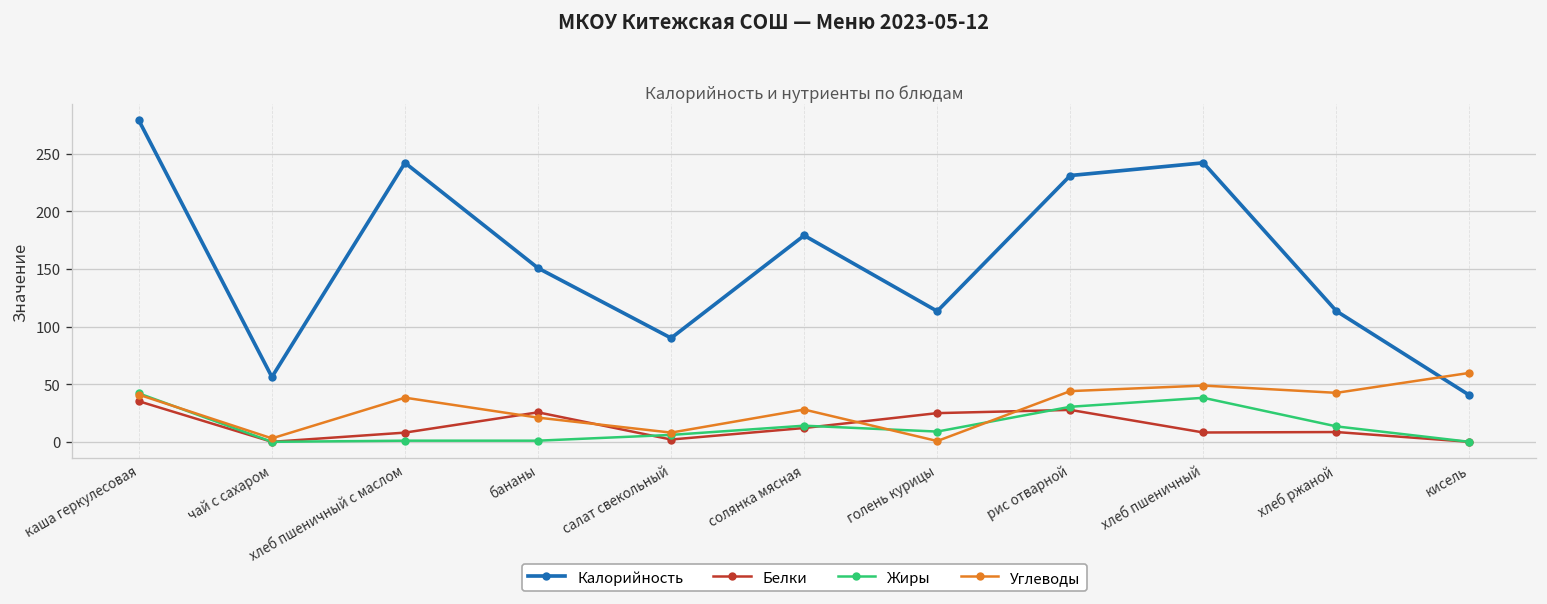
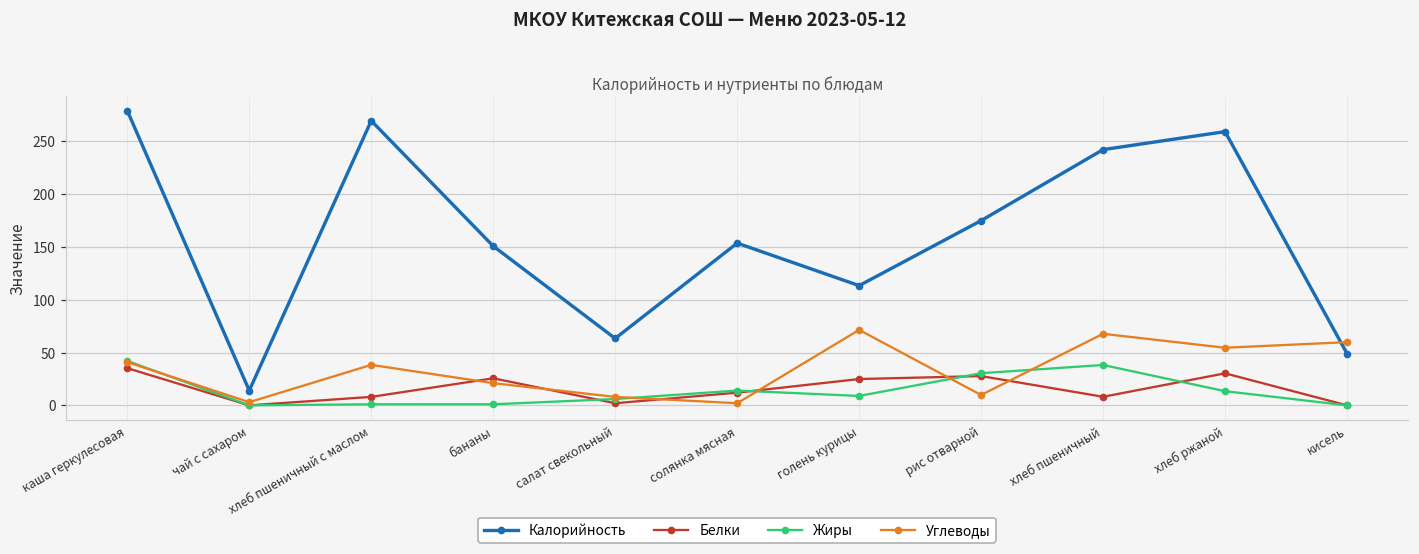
Калорийность, чай с сахаром: 60 -> 10
Калорийность, хлеб пшеничный с маслом: 240 -> 270
Калорийность, салат свекольный: 90 -> 60
Калорийность, солянка мясная: 180 -> 150
Углеводы, солянка мясная: 30 -> 0
Углеводы, голень курицы: 0 -> 70
Калорийность, рис отварной: 230 -> 170
Углеводы, рис отварной: 40 -> 10
Углеводы, хлеб пшеничный: 50 -> 70
Калорийность, хлеб ржаной: 110 -> 260
Белки, хлеб ржаной: 10 -> 30
Углеводы, хлеб ржаной: 40 -> 50
Калорийность, кисель: 40 -> 50
